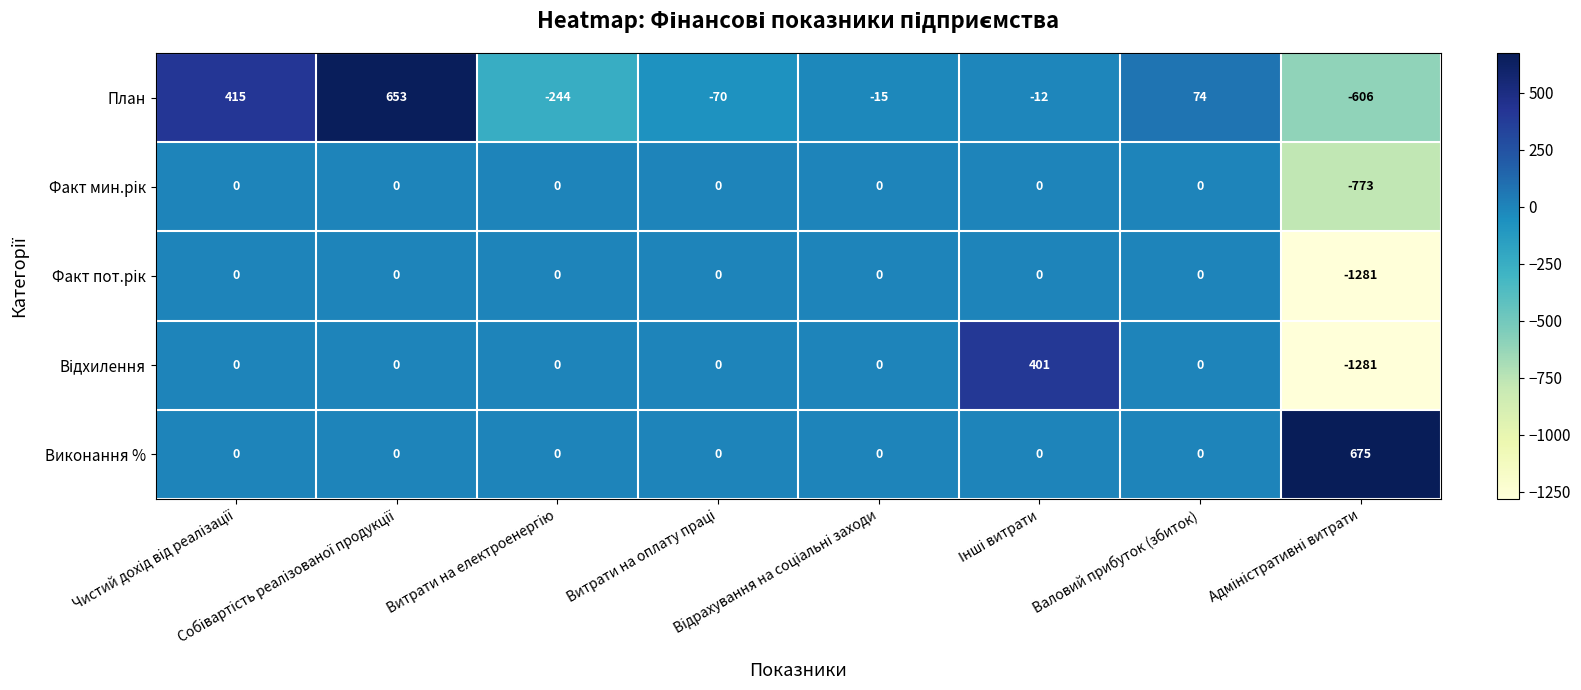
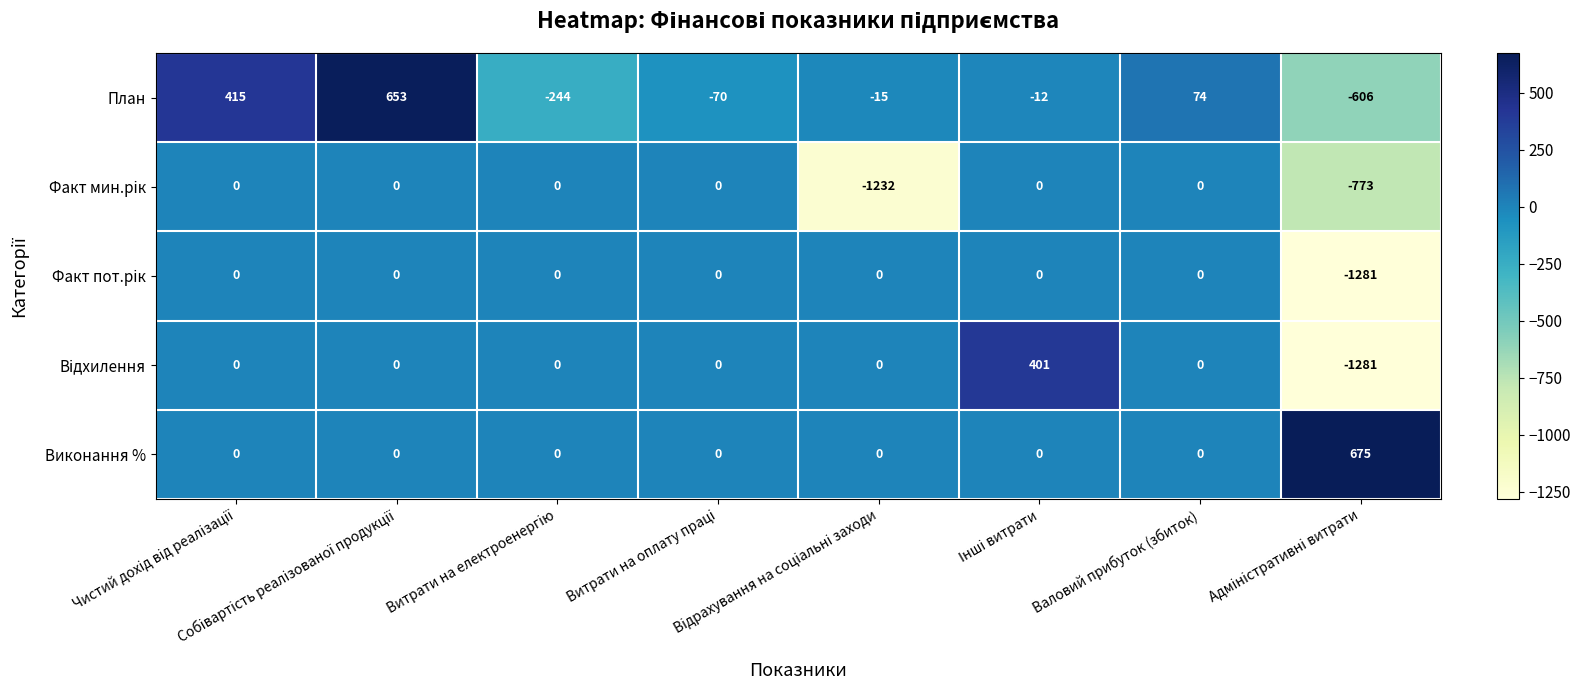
Факт мин.рік, Відрахування на соціальні заходи: 0 -> -1232
